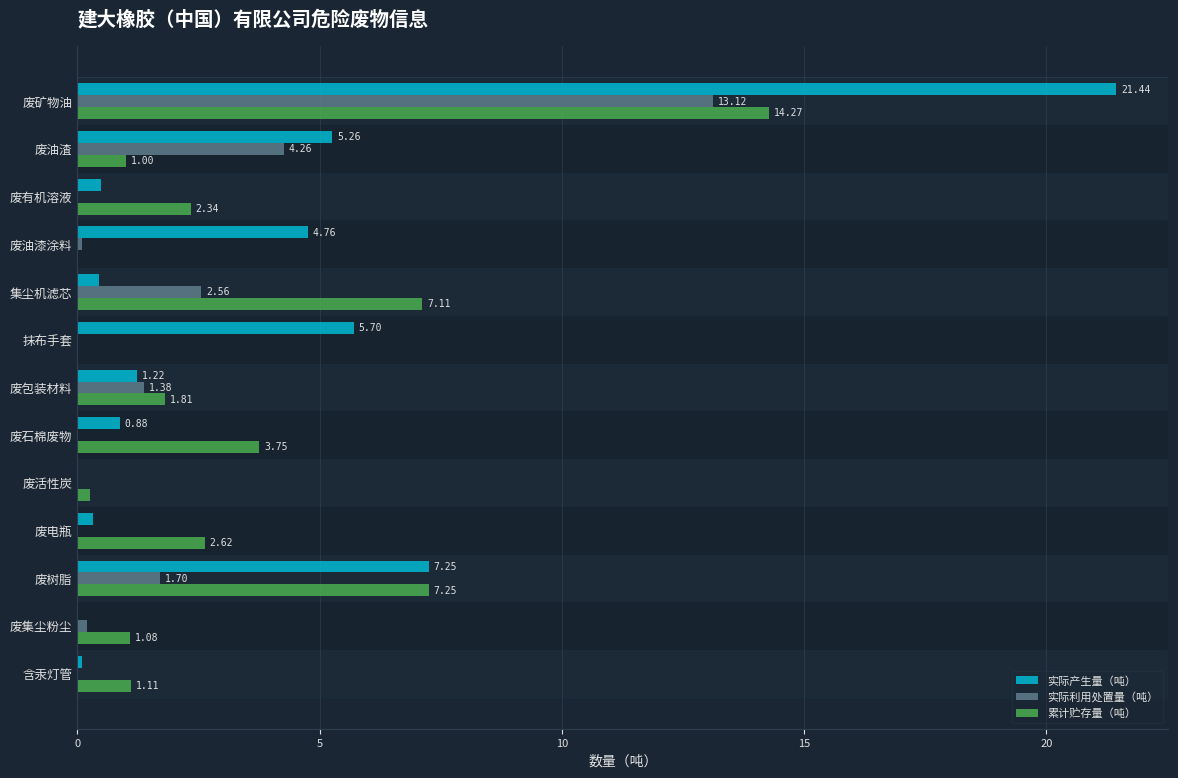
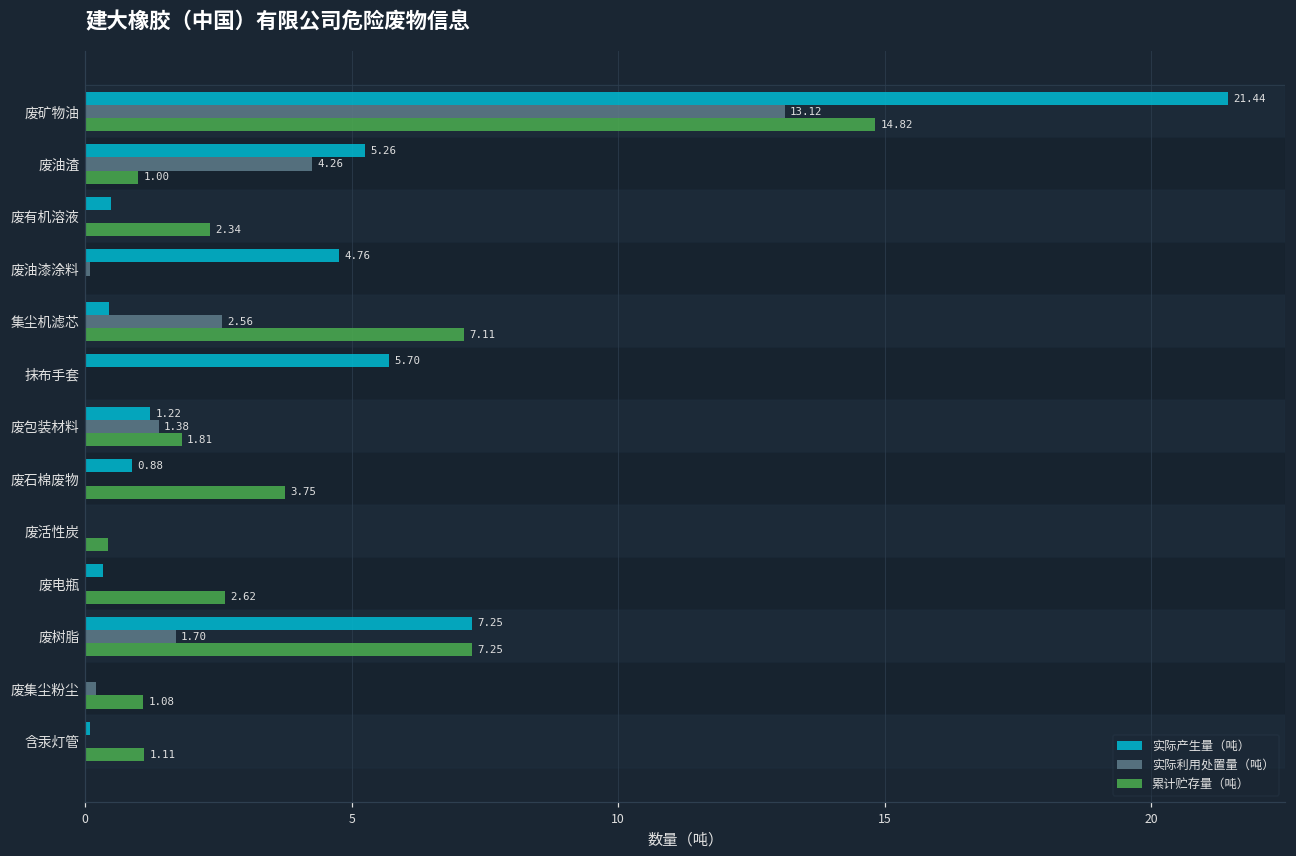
累计贮存量（吨）, 废矿物油: 14.27 -> 14.82
累计贮存量（吨）, 废活性炭: 0.3 -> 0.4
